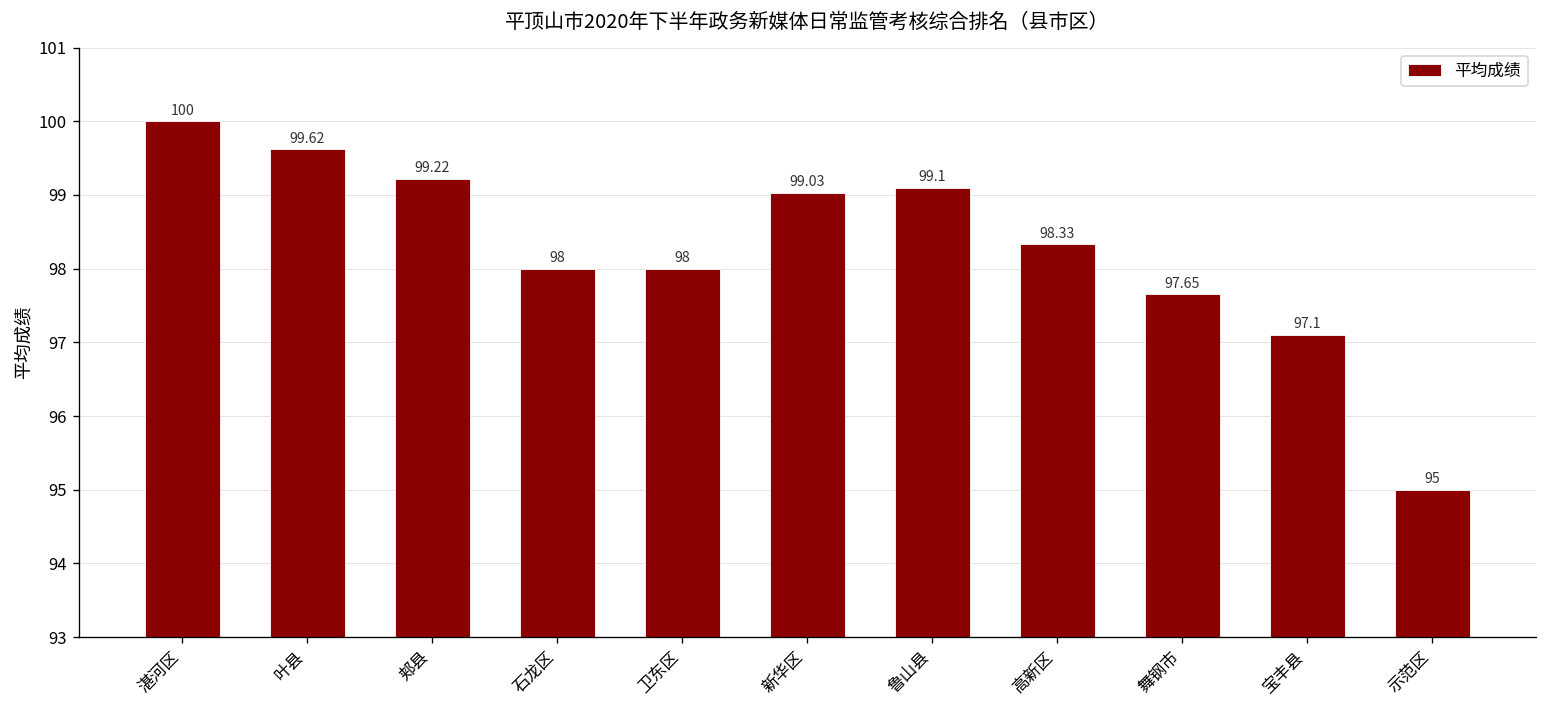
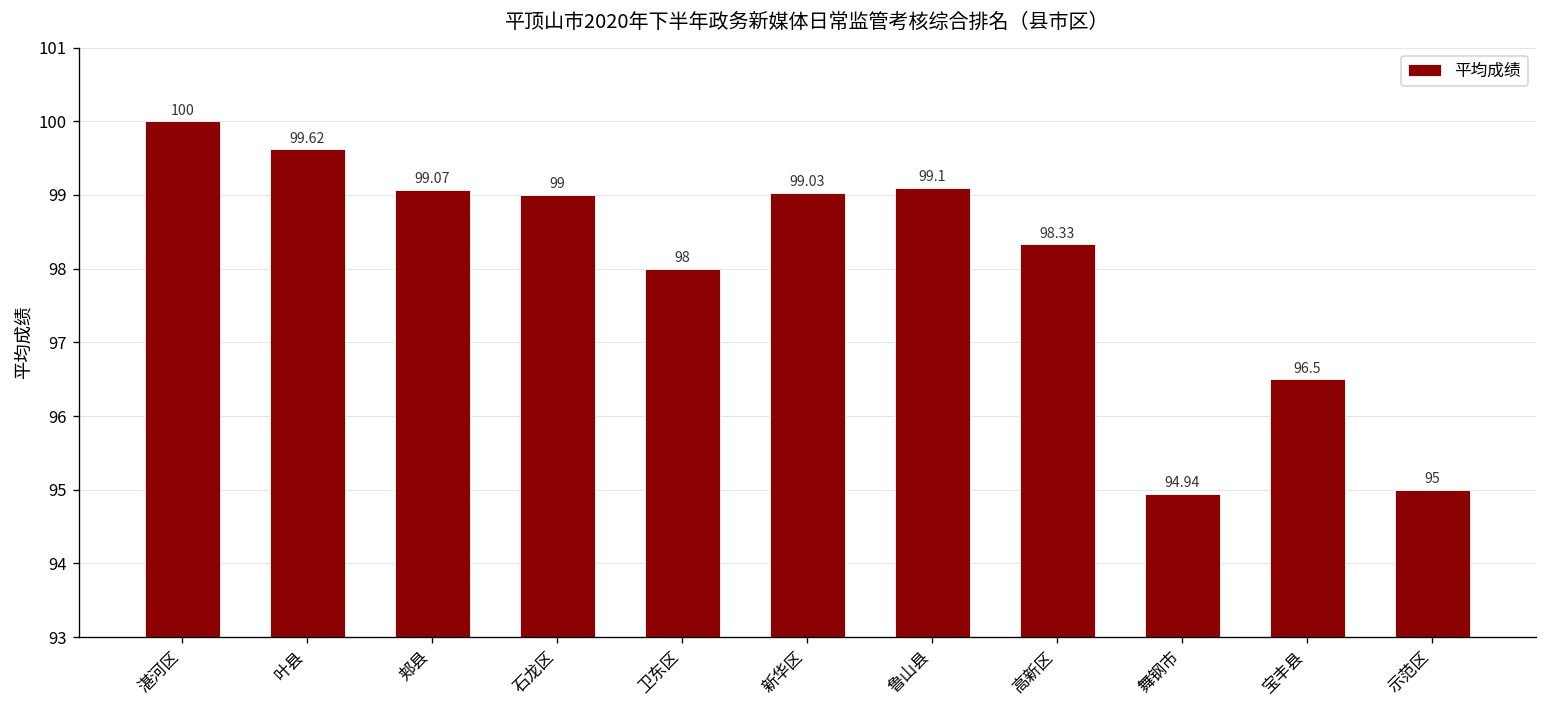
郏县: 99.22 -> 99.07
石龙区: 98 -> 99
舞钢市: 97.65 -> 94.94
宝丰县: 97.1 -> 96.5
